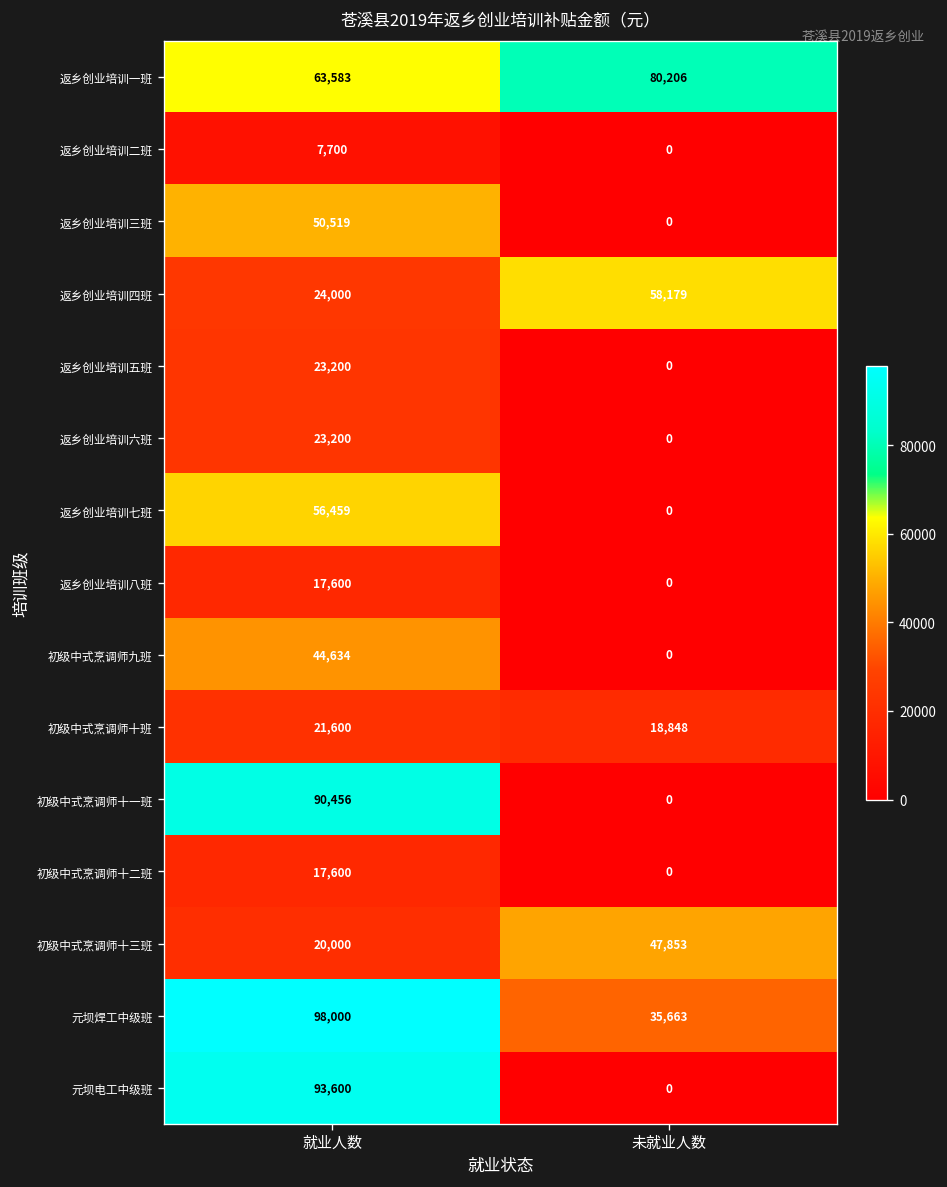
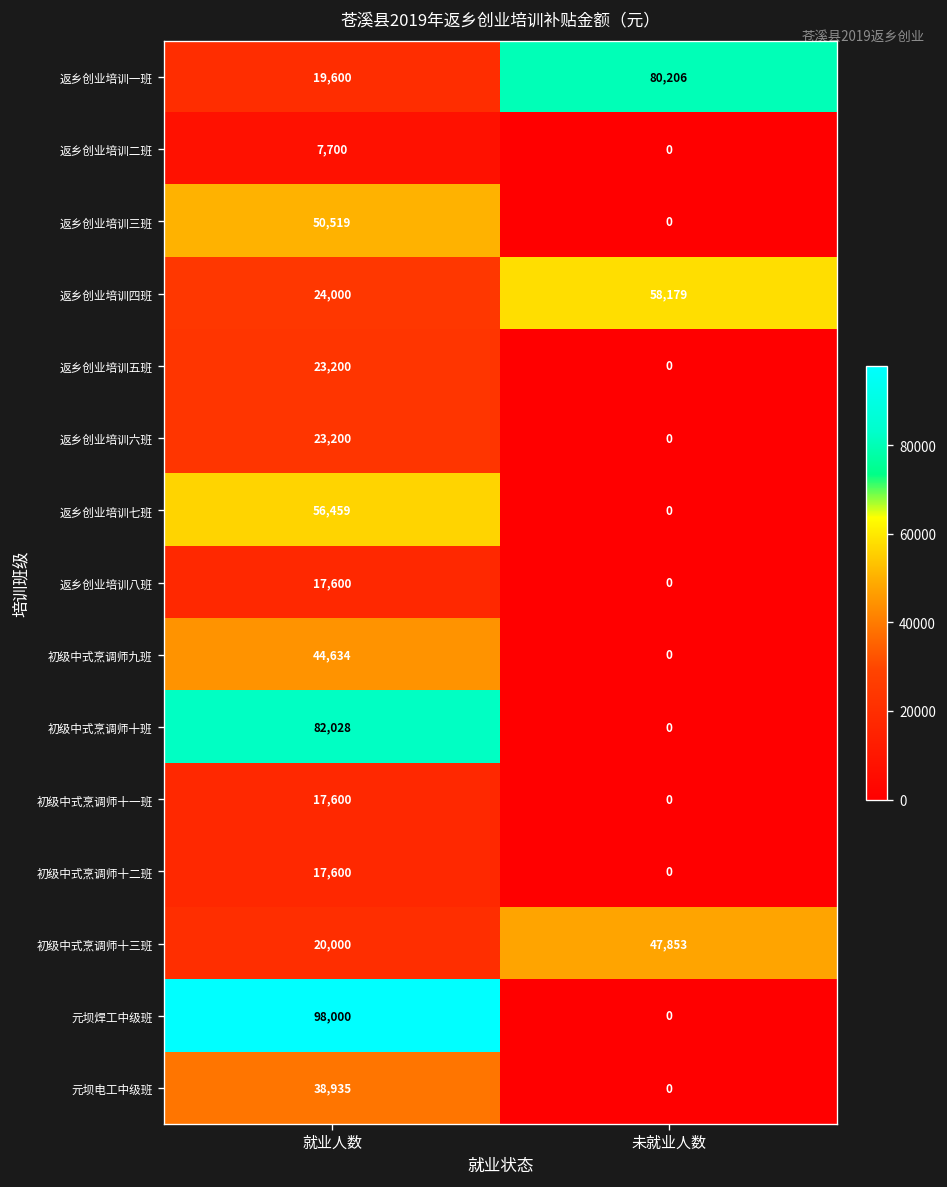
返乡创业培训一班, 就业人数: 63,583 -> 19,600
初级中式烹调师十班, 就业人数: 21,600 -> 82,028
初级中式烹调师十班, 未就业人数: 18,848 -> 0
初级中式烹调师十一班, 就业人数: 90,456 -> 17,600
元坝焊工中级班, 未就业人数: 35,663 -> 0
元坝电工中级班, 就业人数: 93,600 -> 38,935
